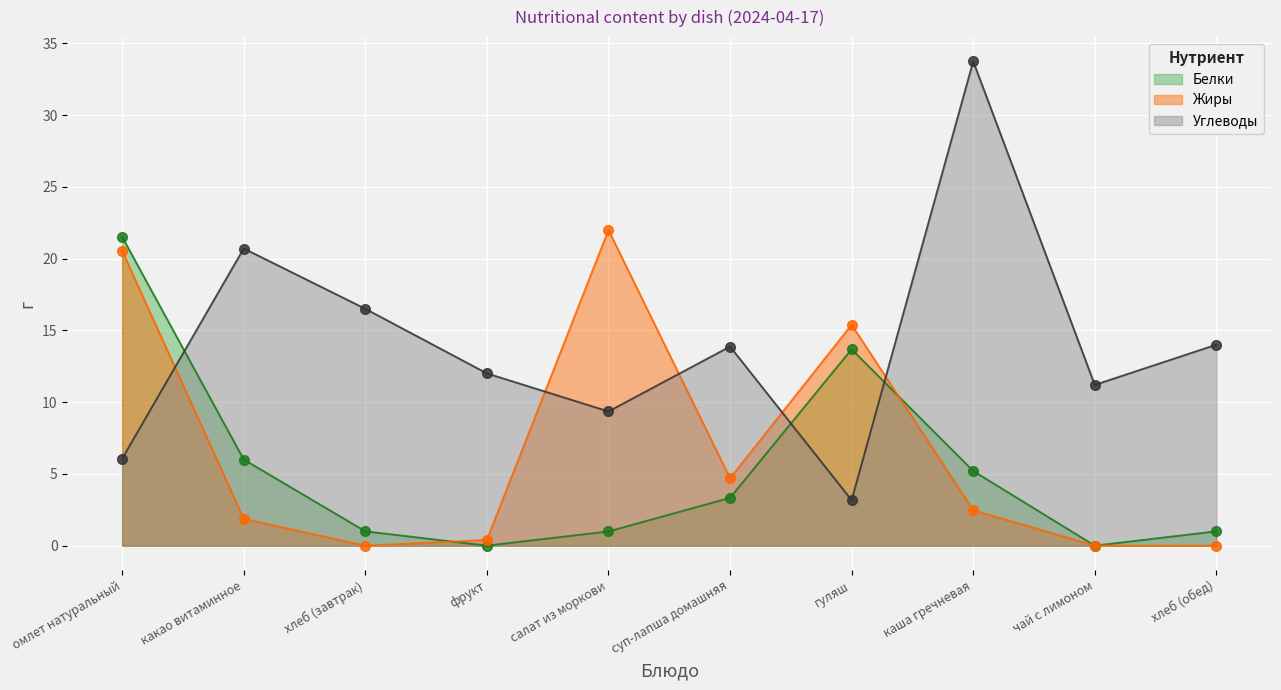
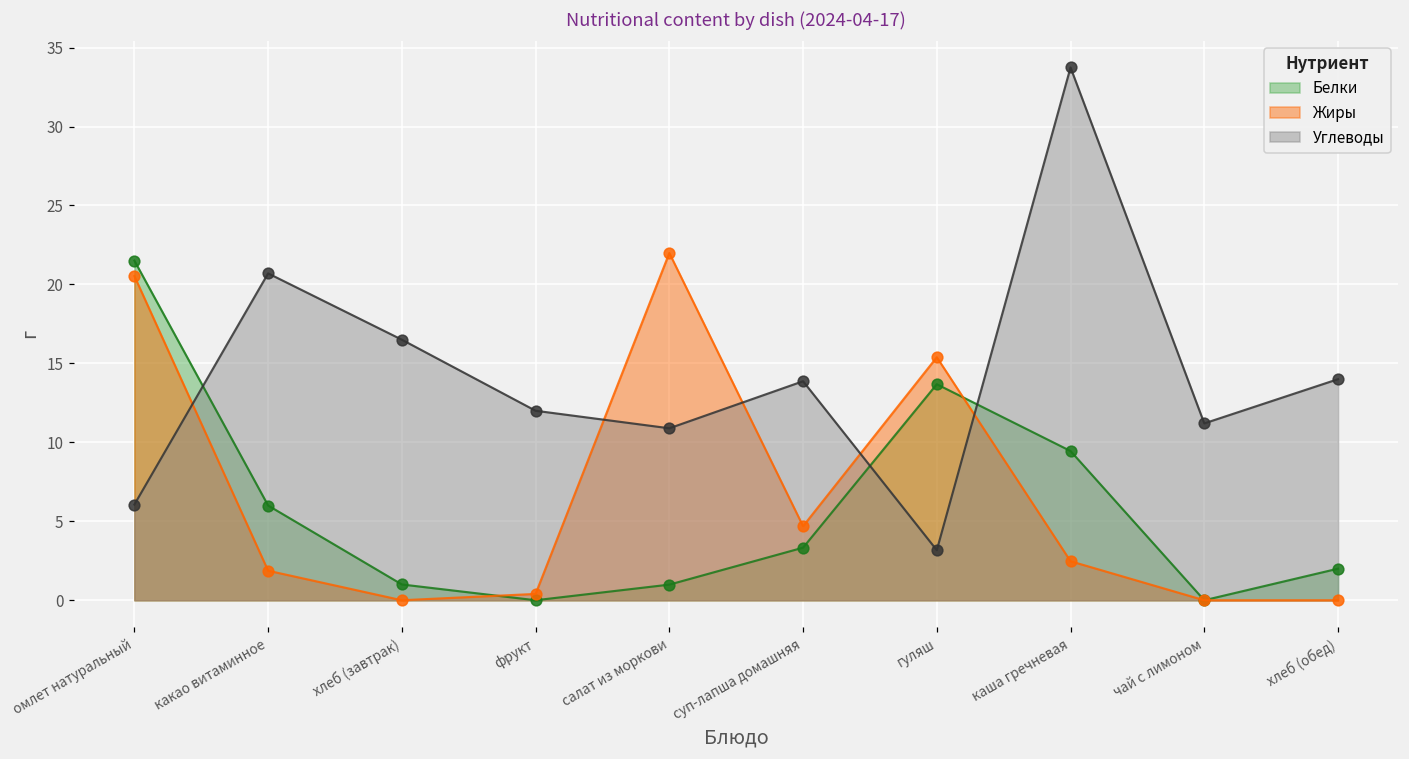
Углеводы, салат из моркови: 9.4 -> 10.9
Белки, каша гречневая: 5.2 -> 9.5
Белки, хлеб (обед): 1 -> 2
